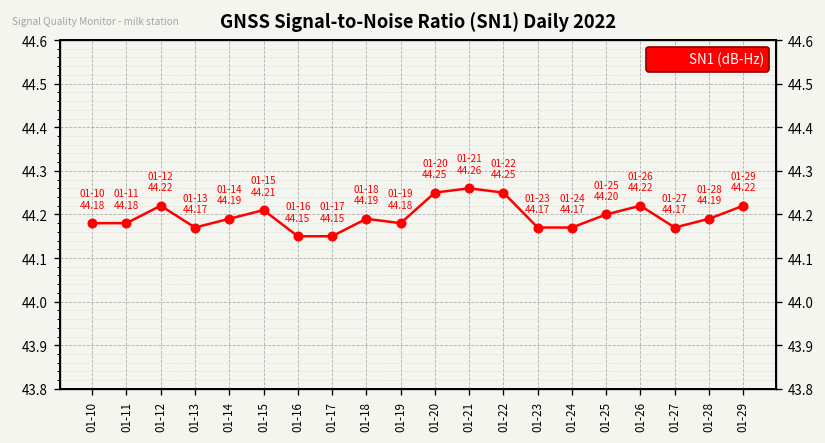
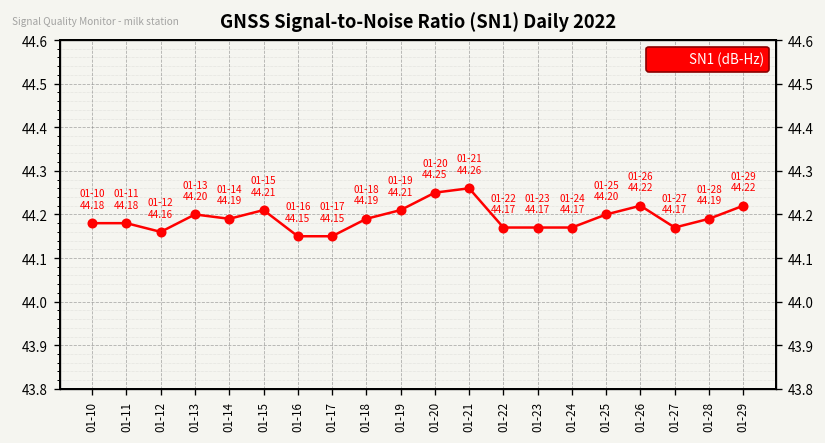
01-12: 44.22 -> 44.16
01-13: 44.17 -> 44.20
01-19: 44.18 -> 44.21
01-22: 44.25 -> 44.17
